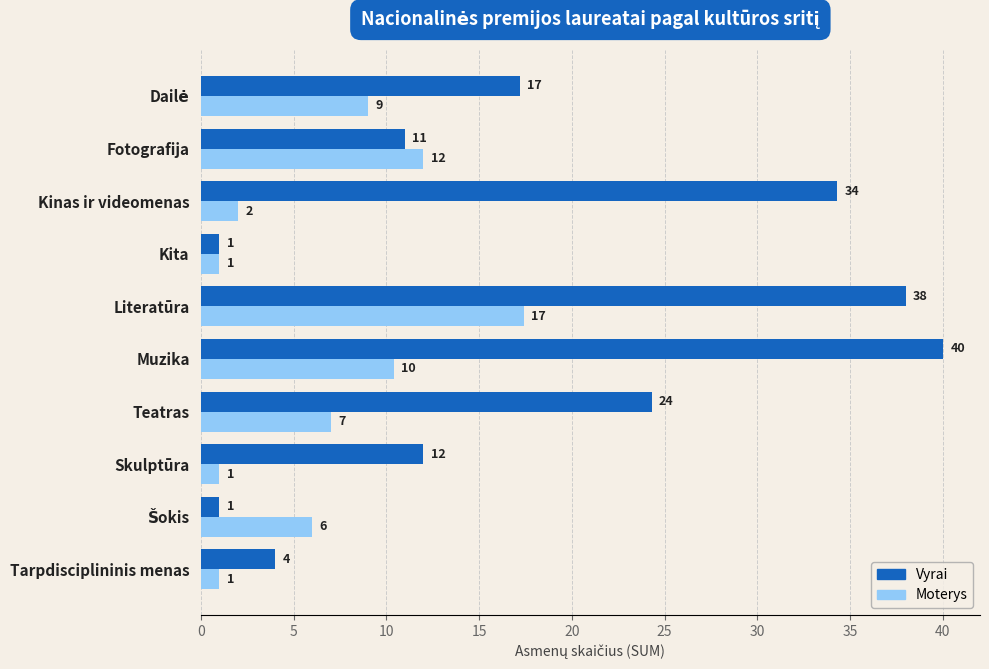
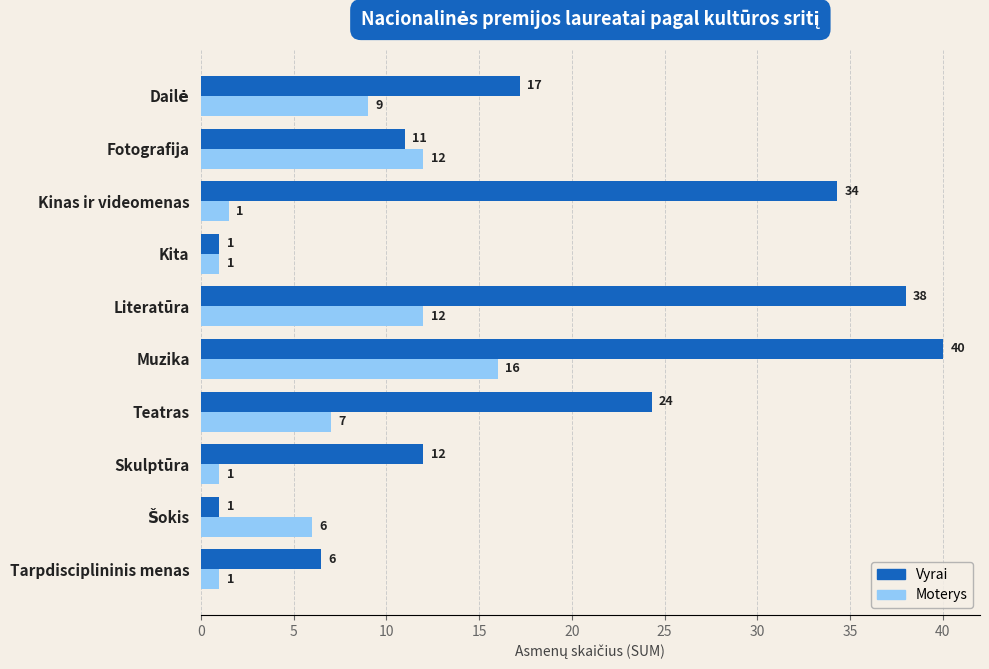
Moterys, Kinas ir videomenas: 2 -> 1
Moterys, Literatūra: 17 -> 12
Moterys, Muzika: 10 -> 16
Vyrai, Tarpdisciplininis menas: 4 -> 6
